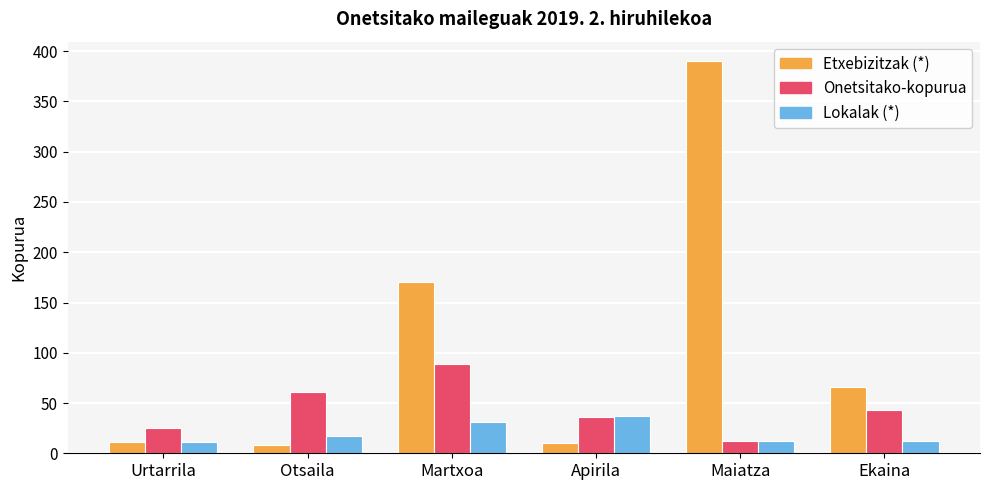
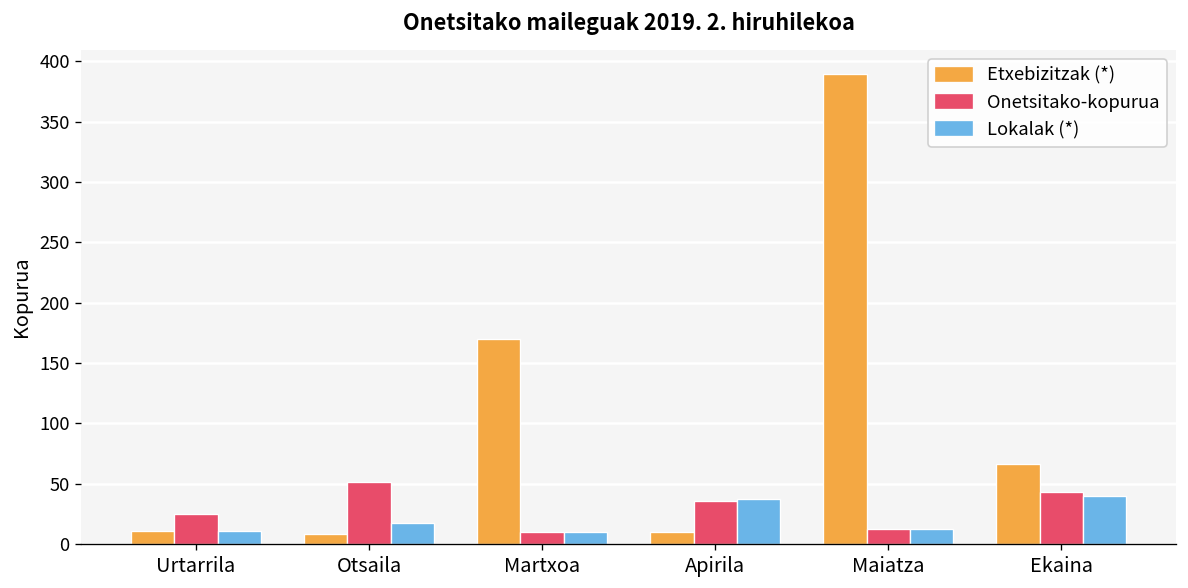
Onetsitako-kopurua, Otsaila: 61 -> 51
Onetsitako-kopurua, Martxoa: 89 -> 10
Lokalak (*), Martxoa: 31 -> 10
Lokalak (*), Ekaina: 12 -> 40
